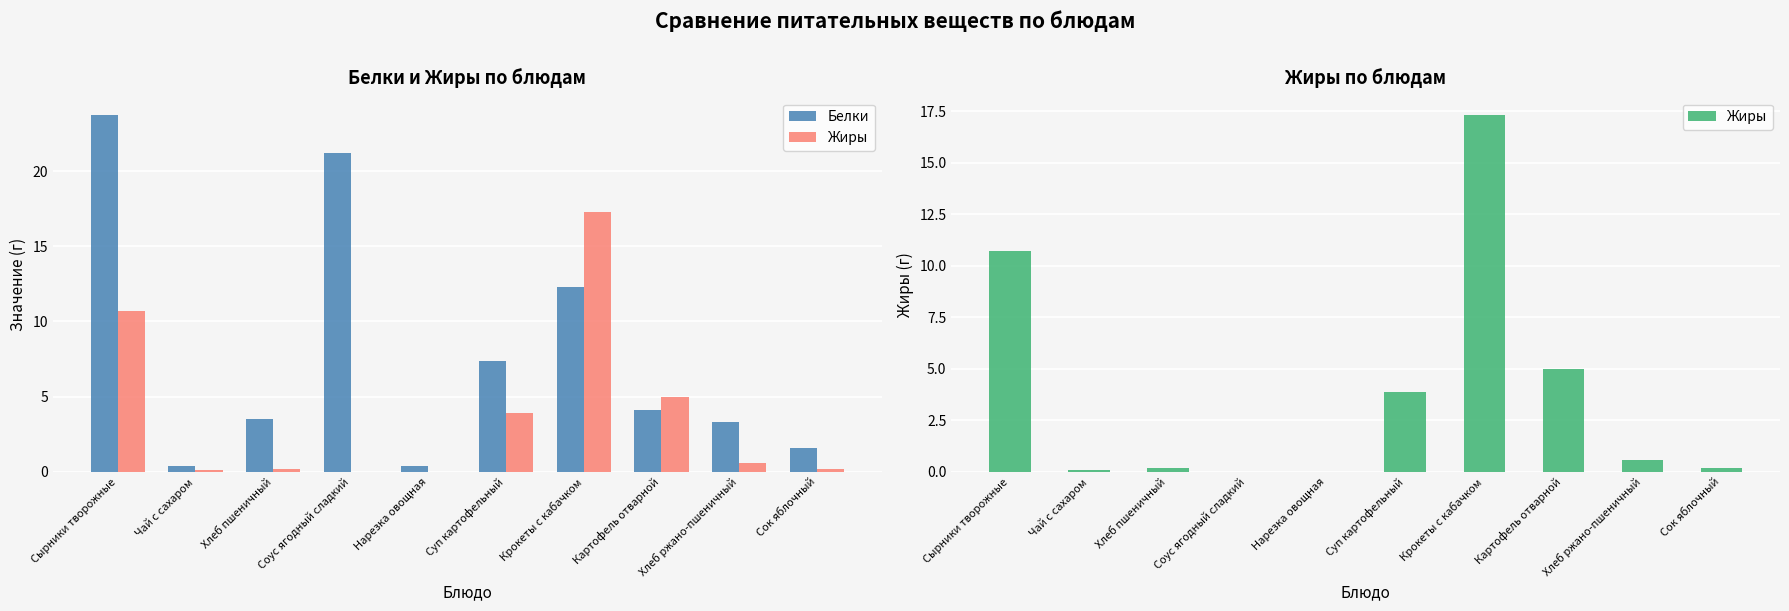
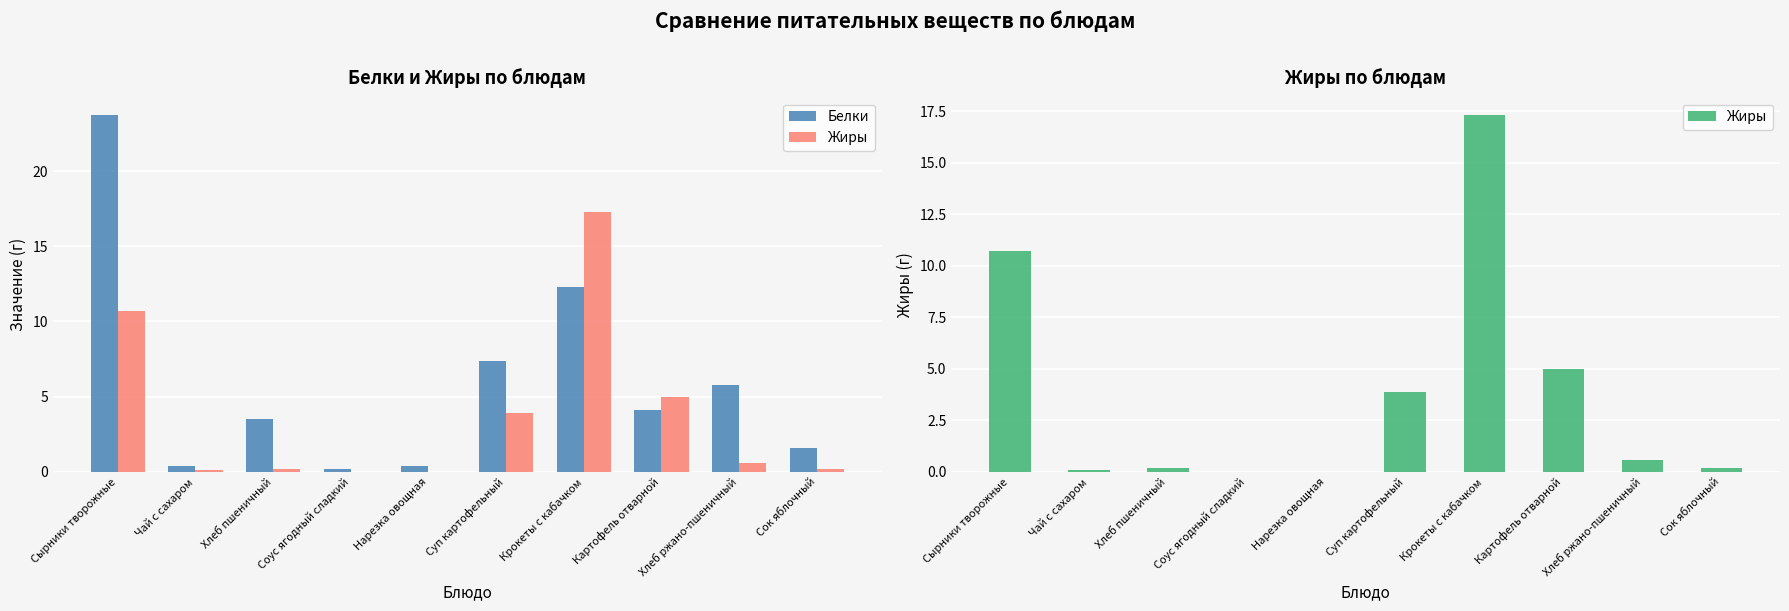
Белки и Жиры по блюдам, Белки, Соус ягодный сладкий: 21.2 -> 0.2
Белки и Жиры по блюдам, Белки, Хлеб ржано-пшеничный: 3.3 -> 5.8
